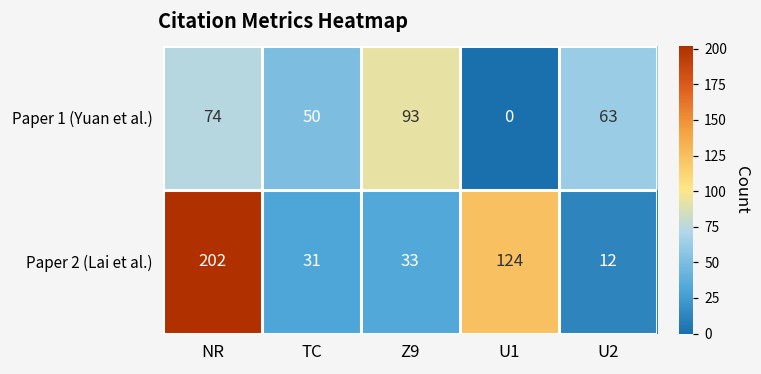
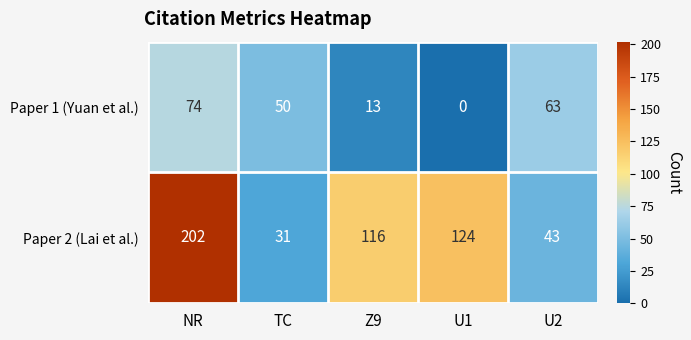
Paper 1 (Yuan et al.), Z9: 93 -> 13
Paper 2 (Lai et al.), Z9: 33 -> 116
Paper 2 (Lai et al.), U2: 12 -> 43
